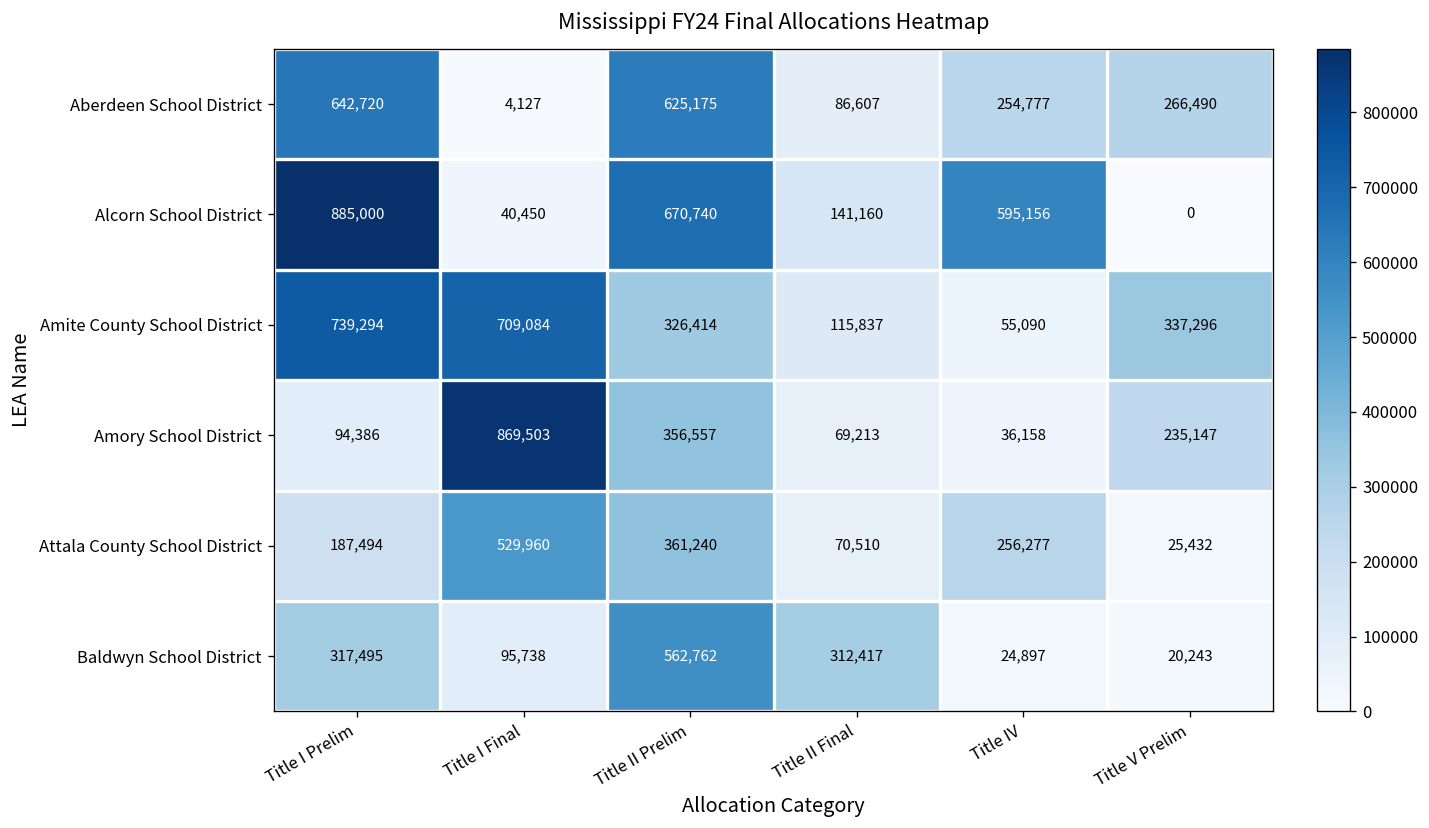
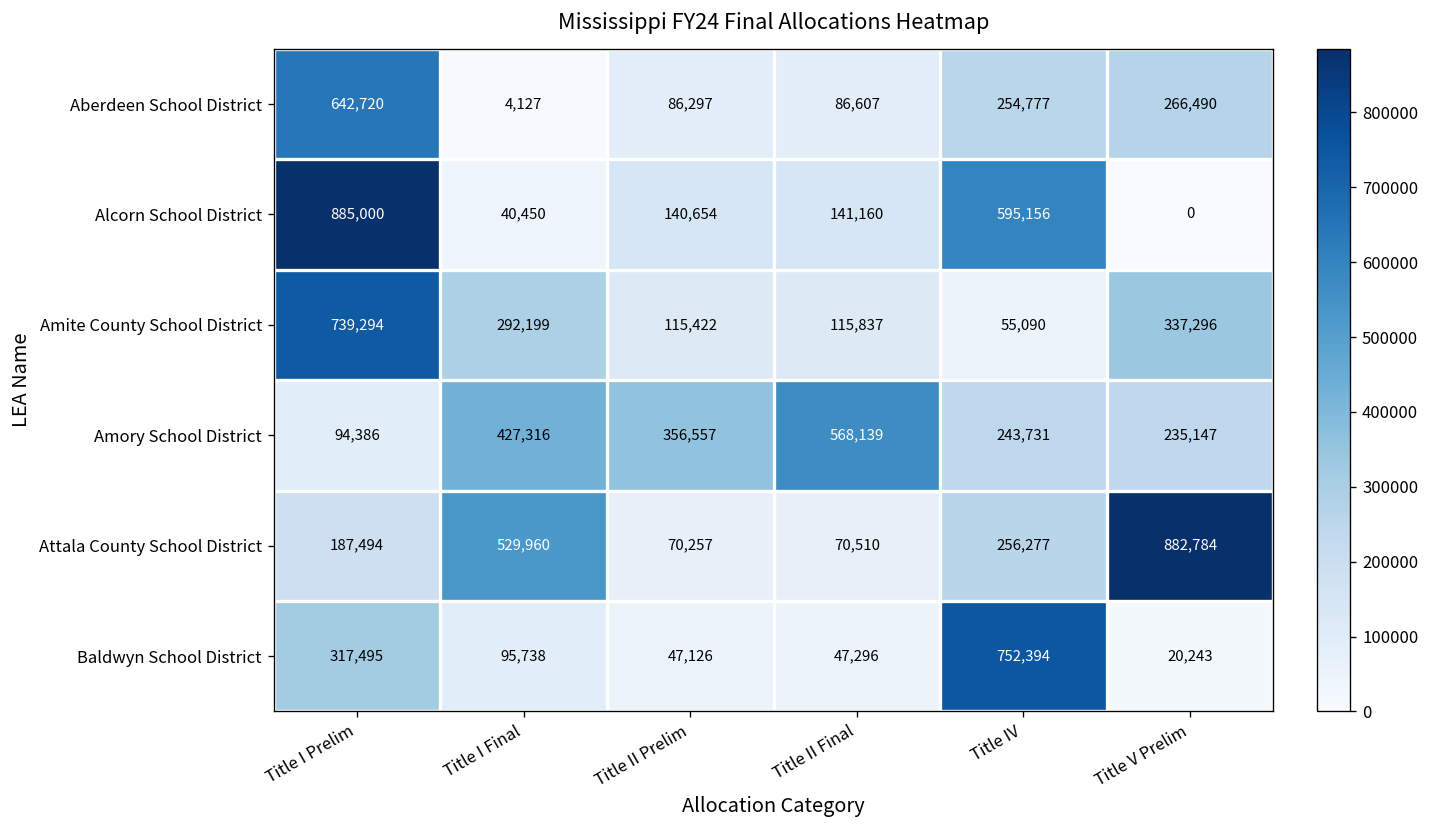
Aberdeen School District, Title II Prelim: 625,175 -> 86,297
Alcorn School District, Title II Prelim: 670,740 -> 140,654
Amite County School District, Title I Final: 709,084 -> 292,199
Amite County School District, Title II Prelim: 326,414 -> 115,422
Amory School District, Title I Final: 869,503 -> 427,316
Amory School District, Title II Final: 69,213 -> 568,139
Amory School District, Title IV: 36,158 -> 243,731
Attala County School District, Title II Prelim: 361,240 -> 70,257
Attala County School District, Title V Prelim: 25,432 -> 882,784
Baldwyn School District, Title II Prelim: 562,762 -> 47,126
Baldwyn School District, Title II Final: 312,417 -> 47,296
Baldwyn School District, Title IV: 24,897 -> 752,394
